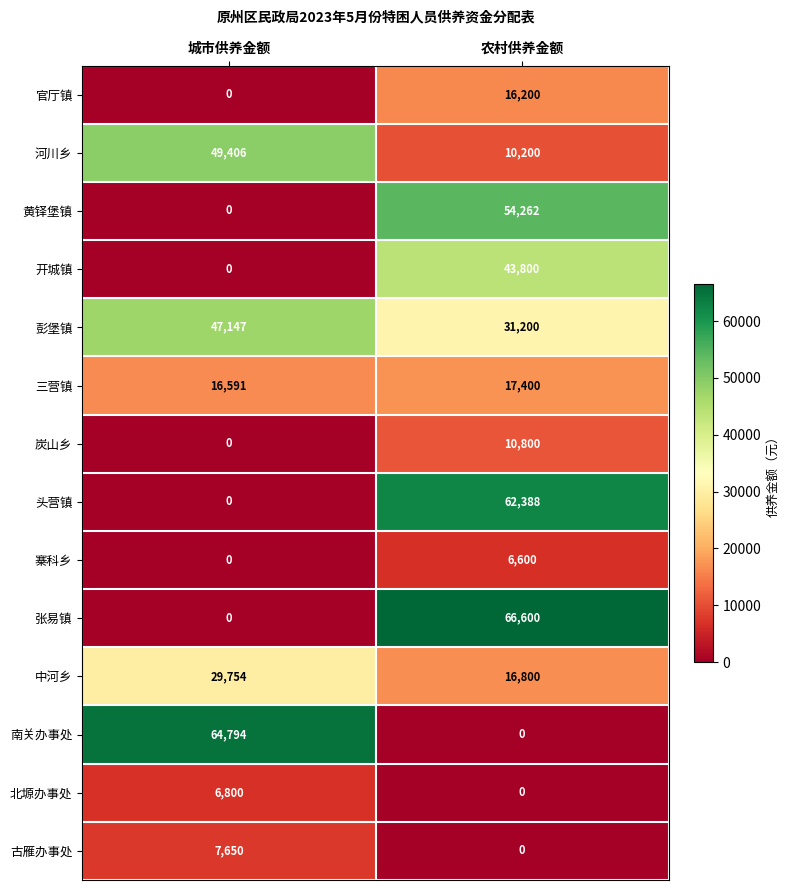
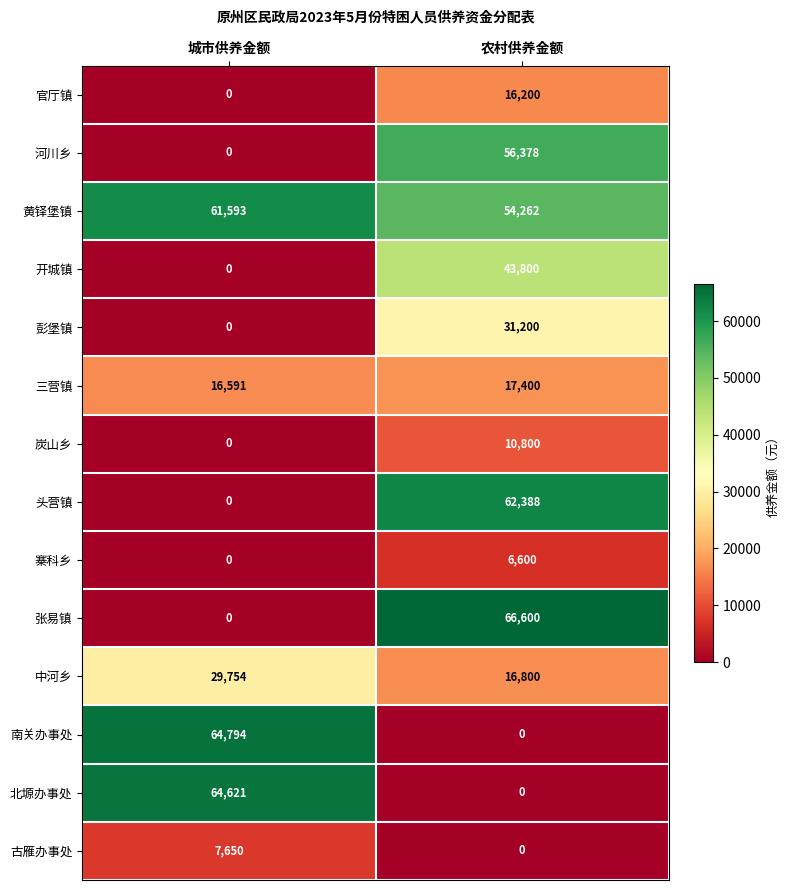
河川乡, 城市供养金额: 49,406 -> 0
河川乡, 农村供养金额: 10,200 -> 56,378
黄铎堡镇, 城市供养金额: 0 -> 61,593
彭堡镇, 城市供养金额: 47,147 -> 0
北塬办事处, 城市供养金额: 6,800 -> 64,621
